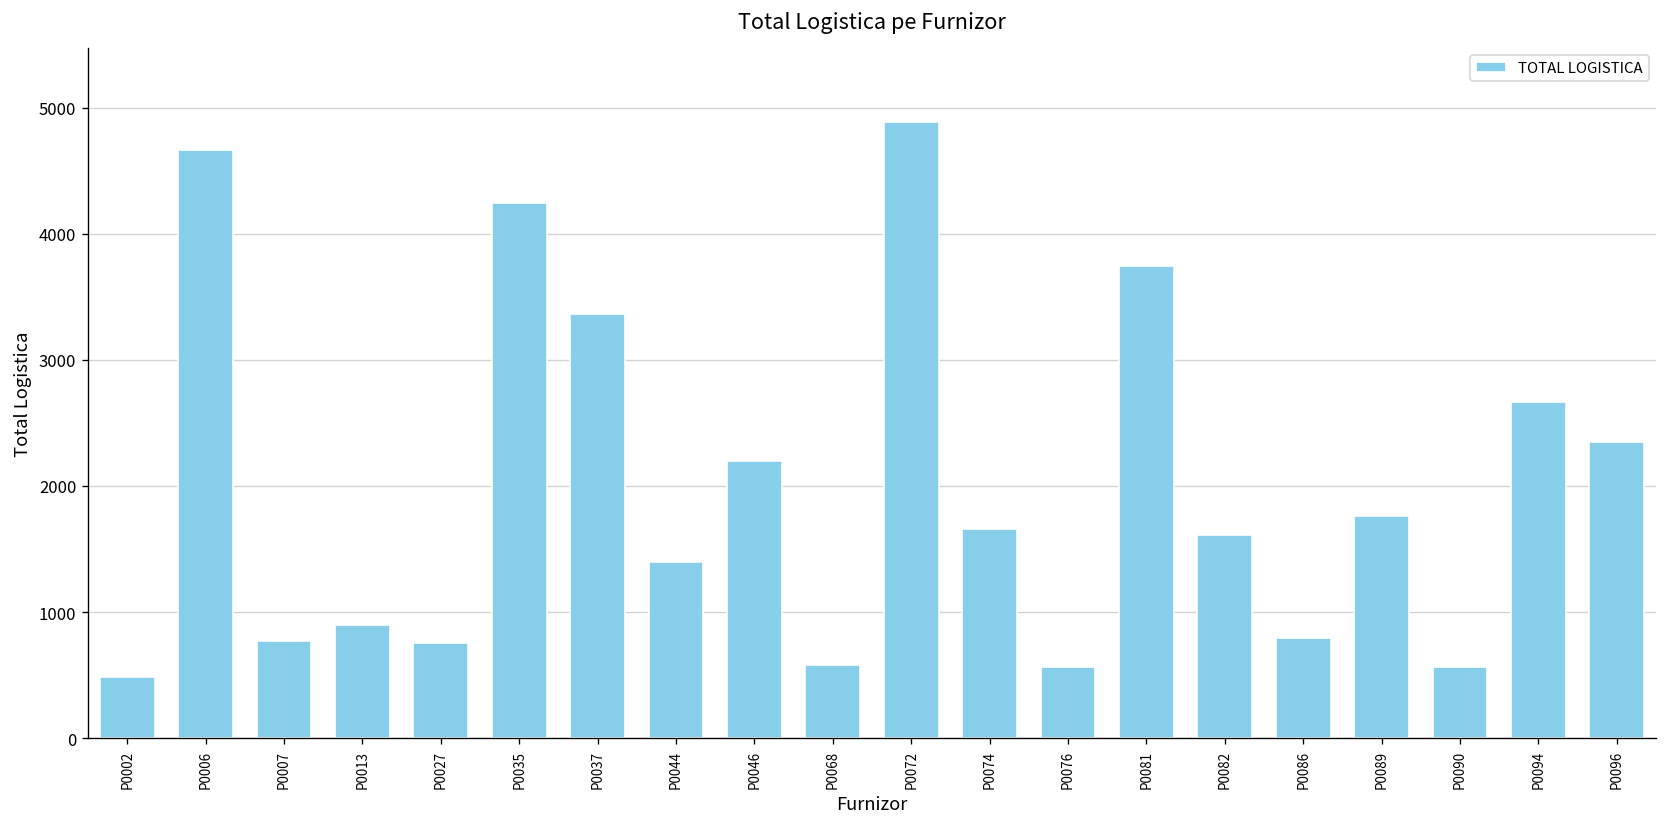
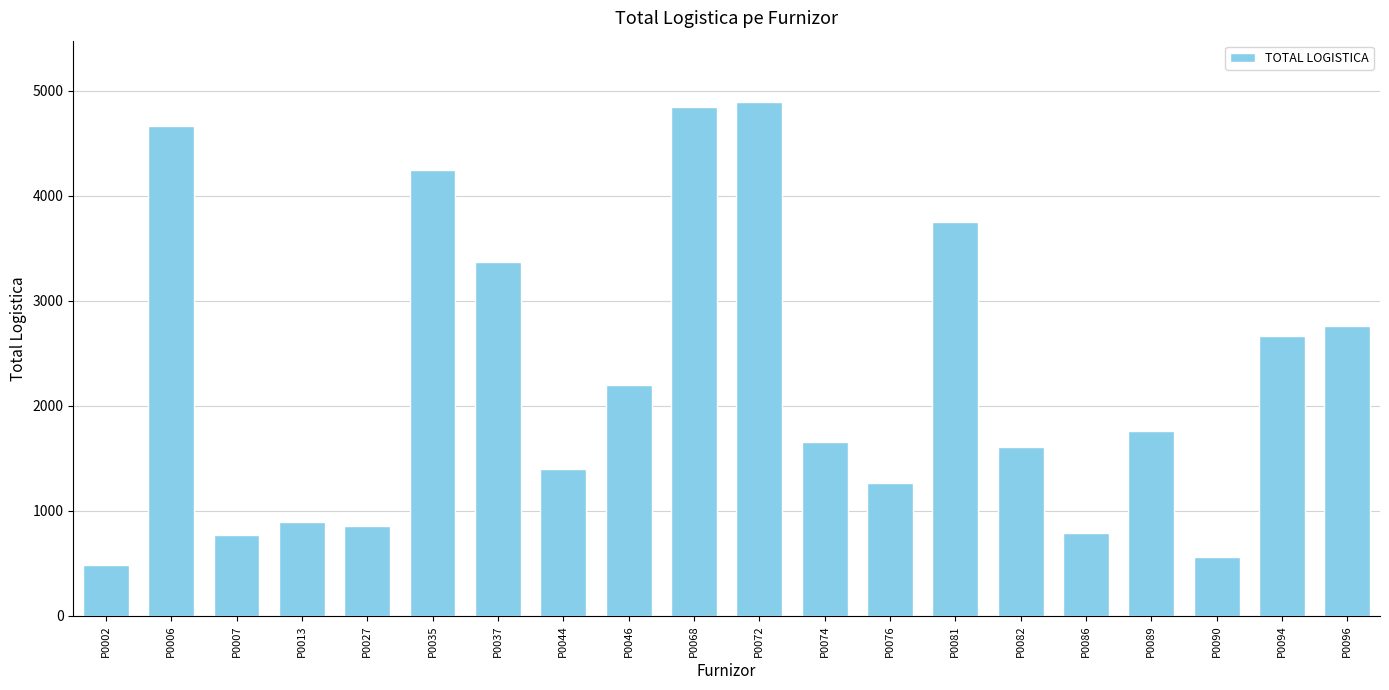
P0027: 760 -> 850
P0068: 580 -> 4840
P0076: 570 -> 1270
P0096: 2350 -> 2750
